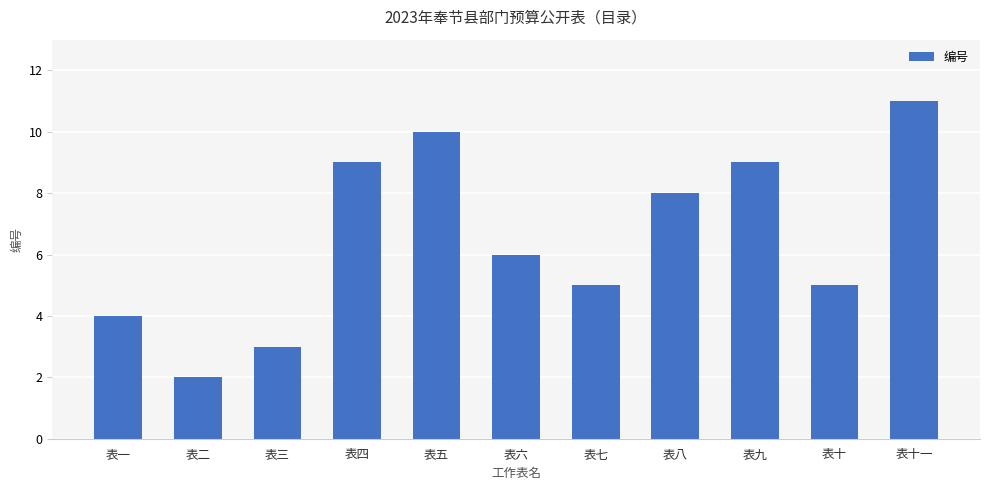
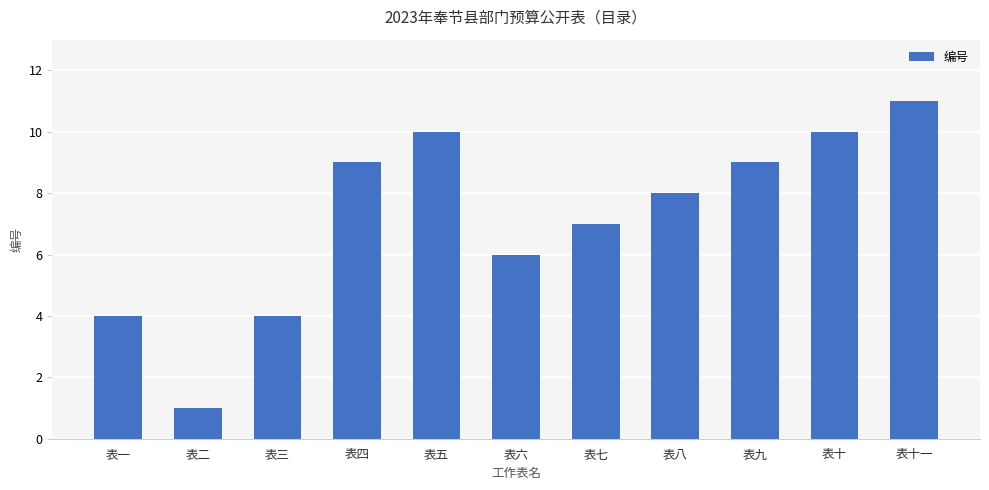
表二: 2 -> 1
表三: 3 -> 4
表七: 5 -> 7
表十: 5 -> 10
